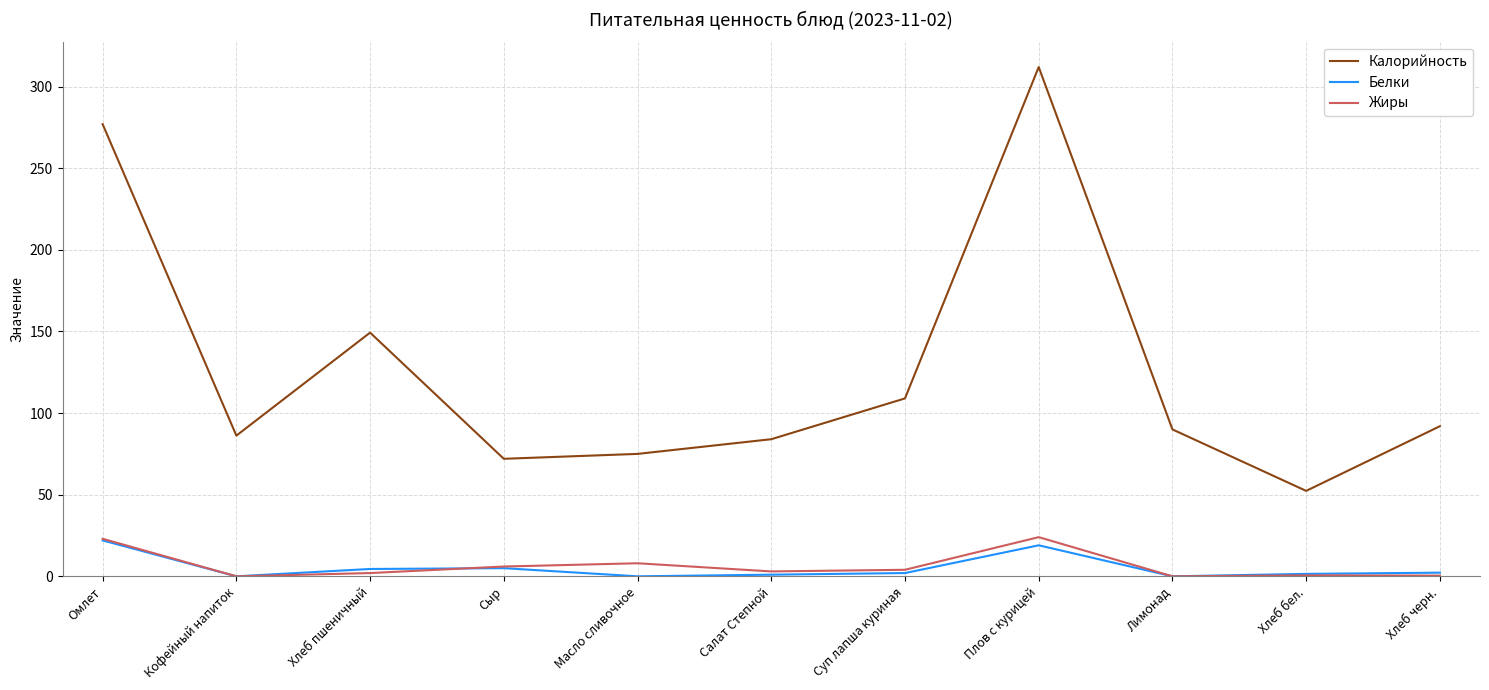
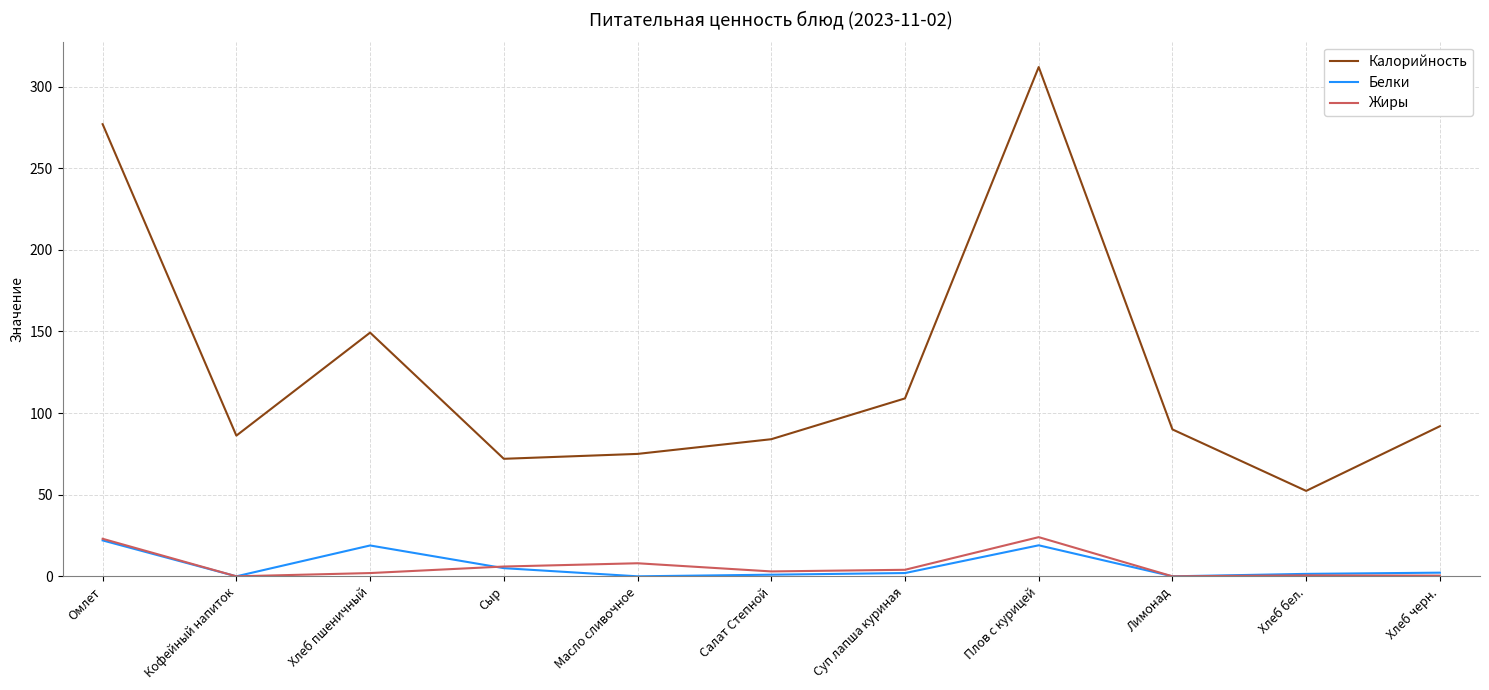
Белки, Хлеб пшеничный: 5 -> 19
